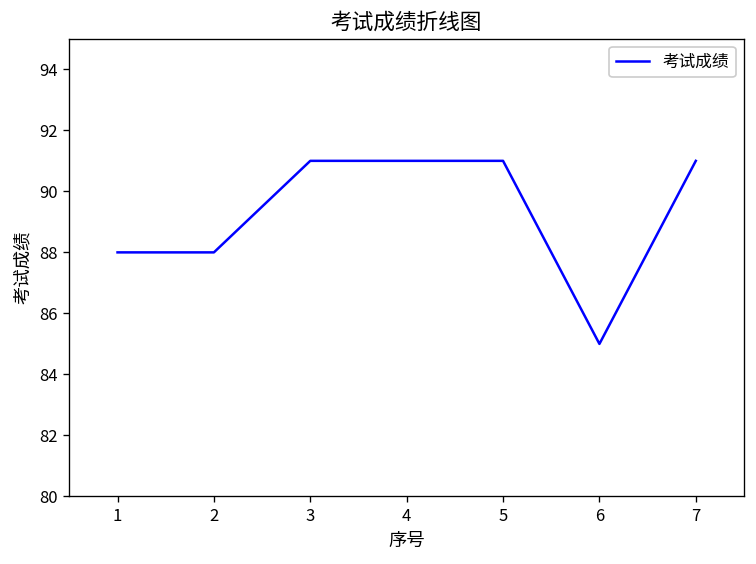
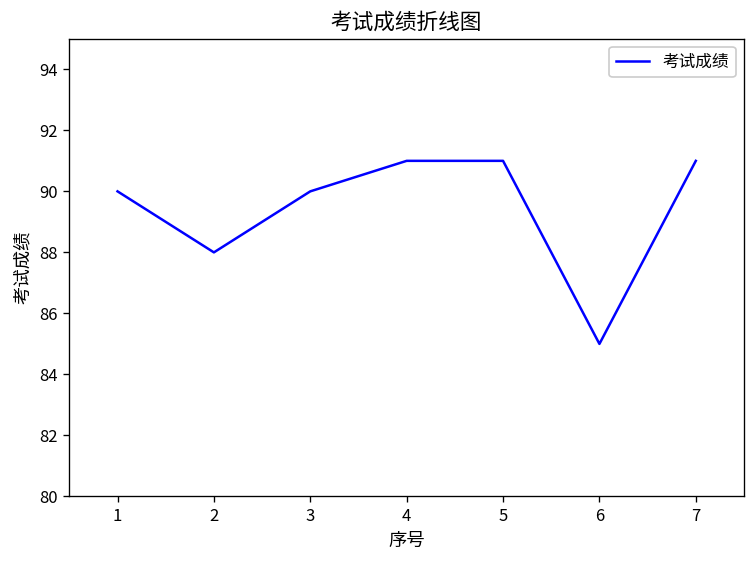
1: 88 -> 90
3: 91 -> 90
